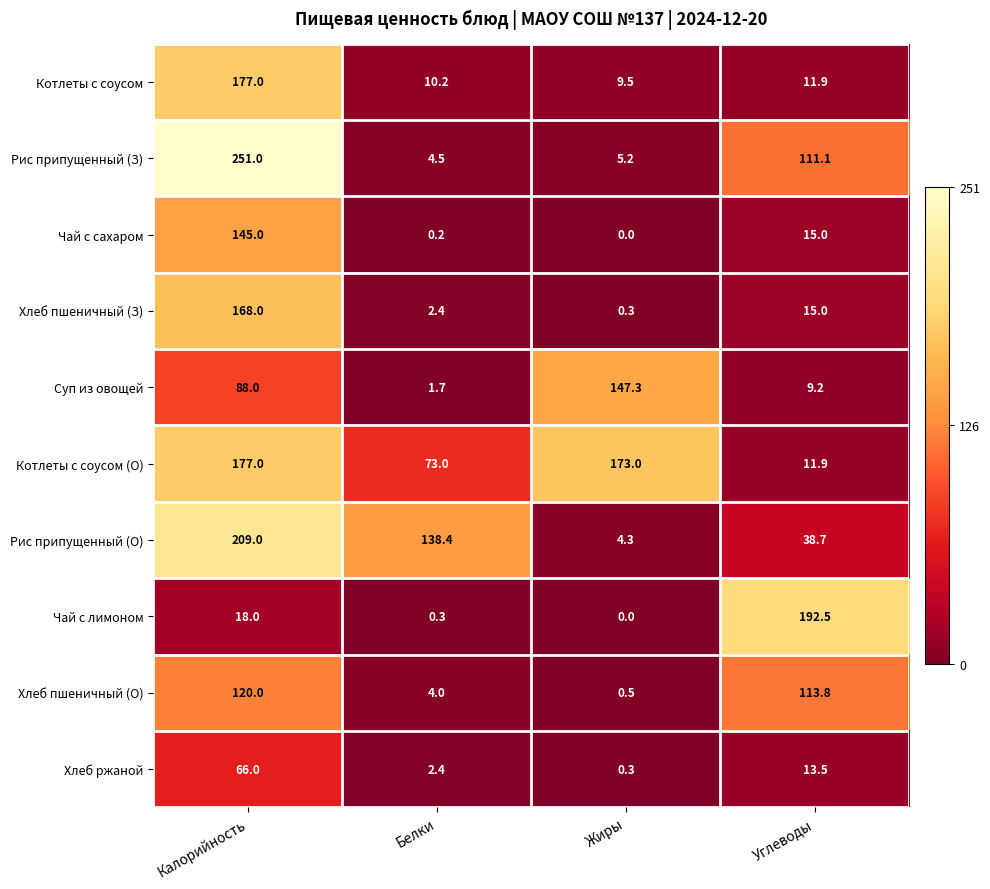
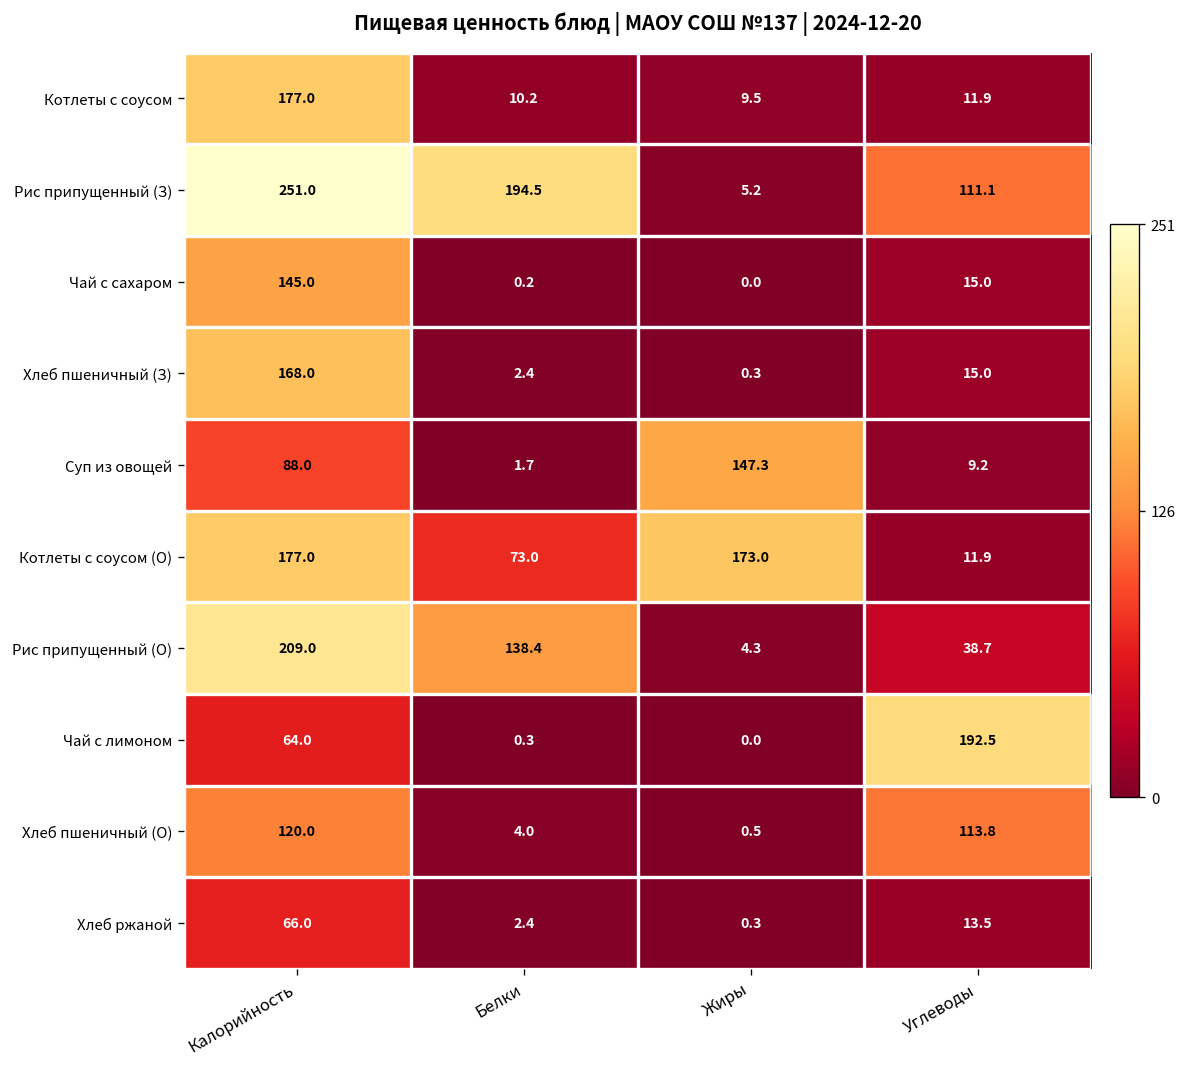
Рис припущенный (З), Белки: 4.5 -> 194.5
Чай с лимоном, Калорийность: 18.0 -> 64.0
